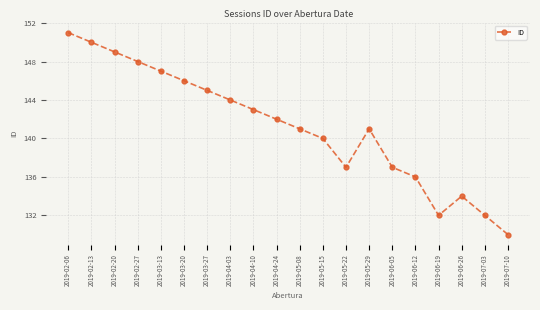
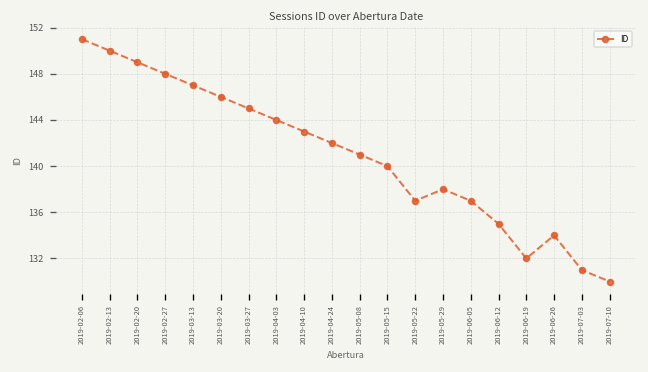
2019-05-29: 141 -> 138
2019-06-12: 136 -> 135
2019-07-03: 132 -> 131
